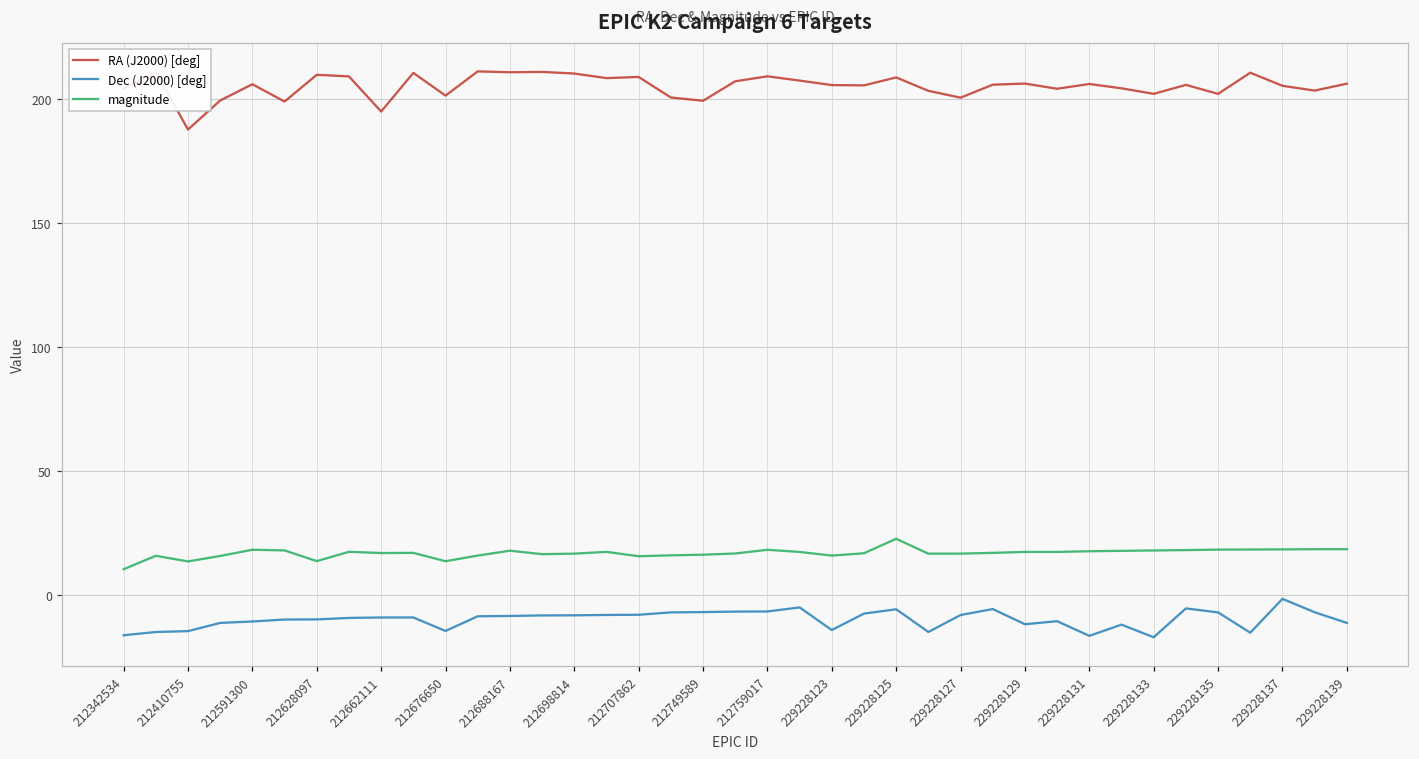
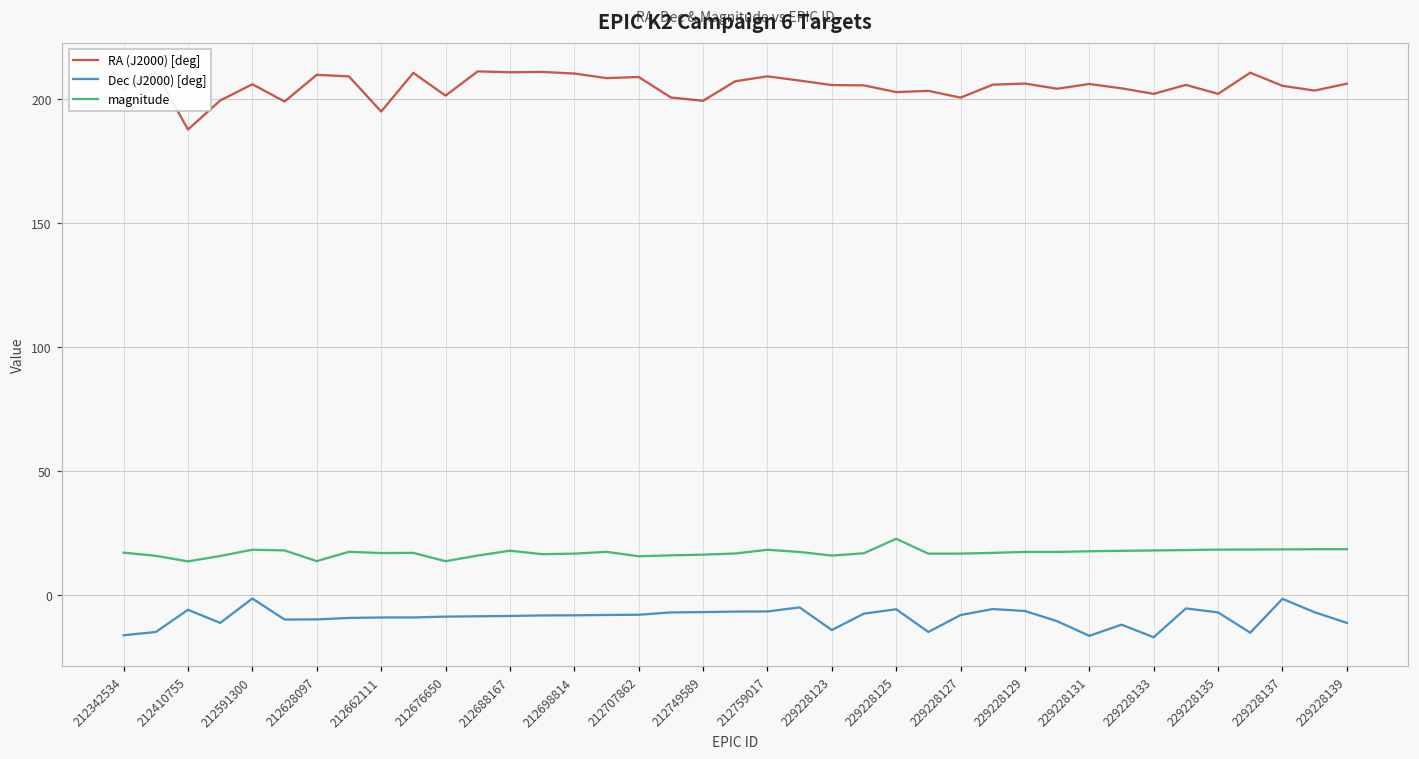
magnitude, 212342534: 10 -> 17
Dec (J2000) [deg], 212410755: -15 -> -6
Dec (J2000) [deg], 212591300: -11 -> -2
Dec (J2000) [deg], 212676650: -15 -> -9
RA (J2000) [deg], 229228125: 209 -> 203
Dec (J2000) [deg], 229228129: -12 -> -7
